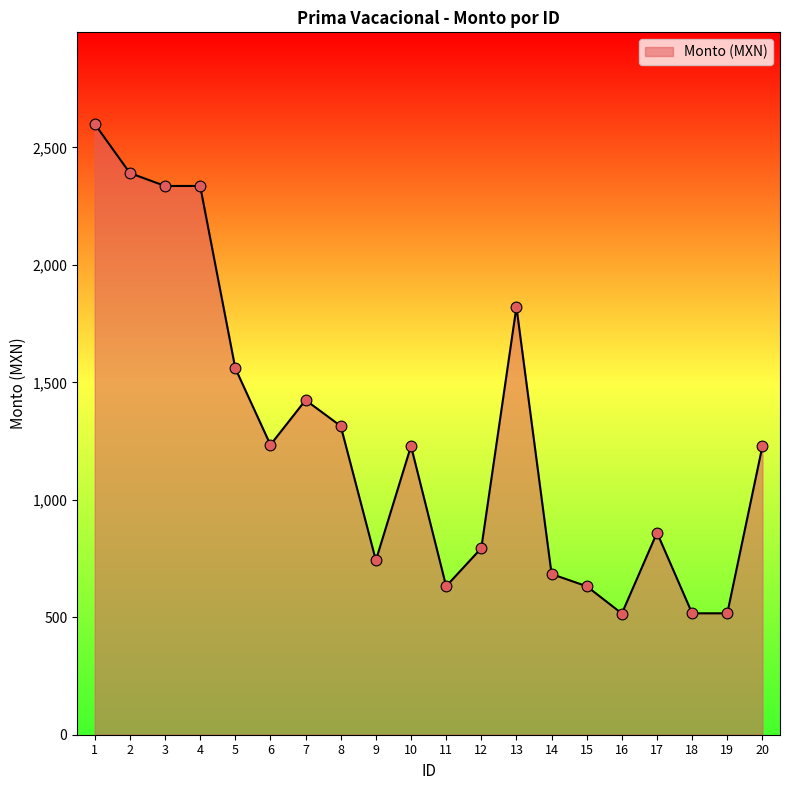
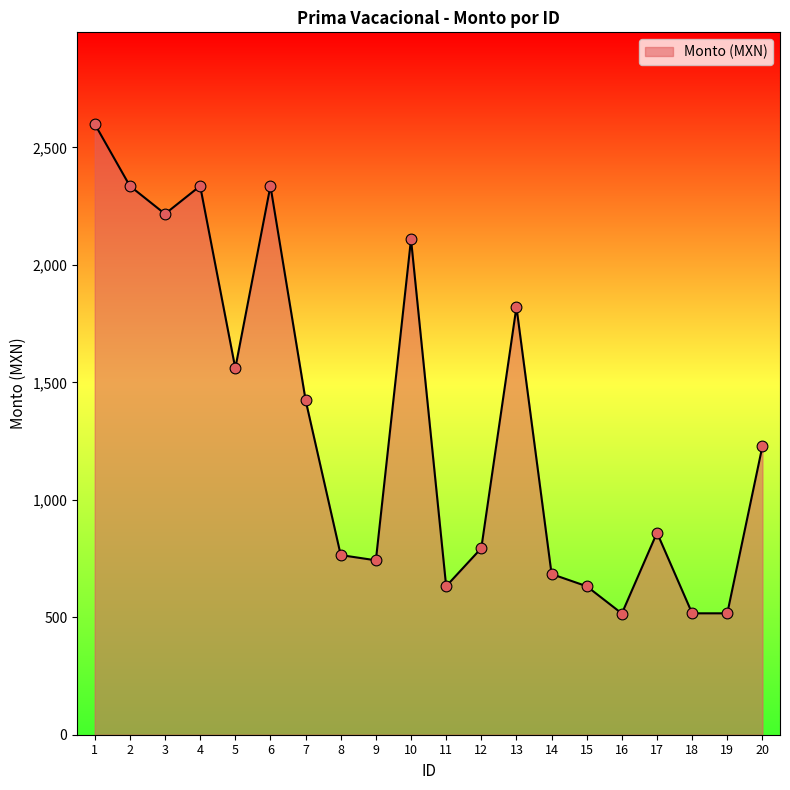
2: 2,390 -> 2,340
3: 2,340 -> 2,220
6: 1,230 -> 2,340
8: 1,310 -> 760
10: 1,230 -> 2,110
